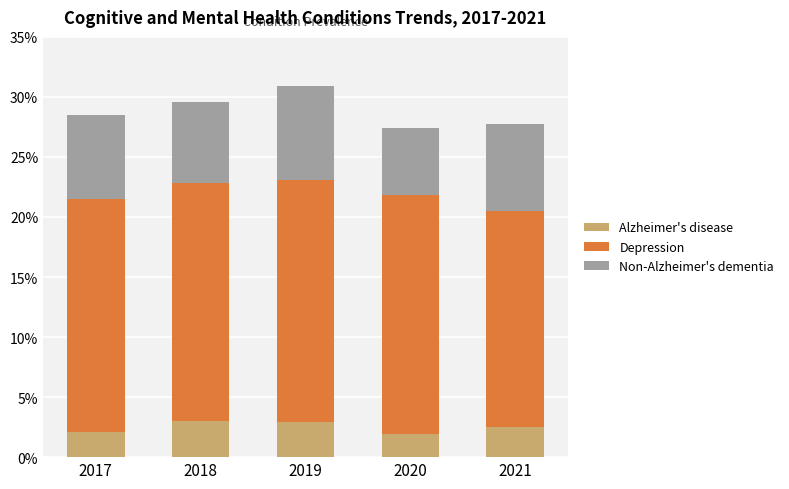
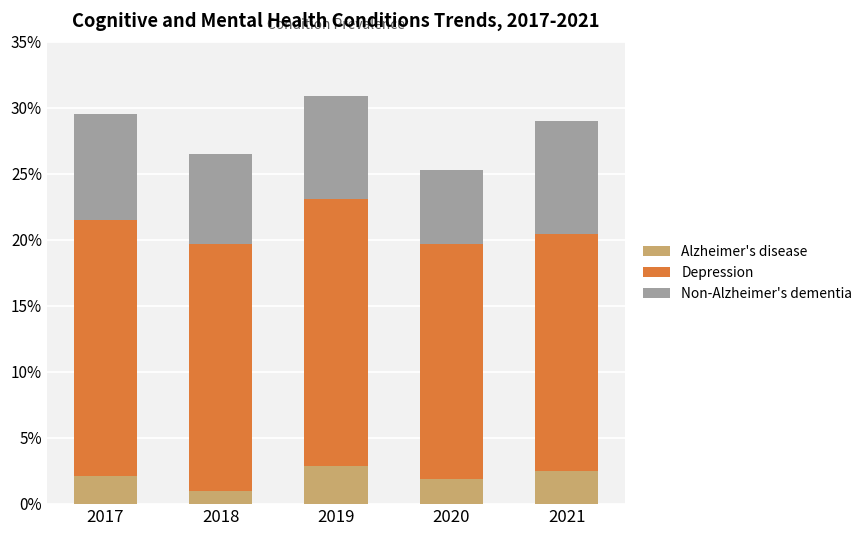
Non-Alzheimer's dementia, 2017: 7.0% -> 8.0%
Alzheimer's disease, 2018: 3.0% -> 1.0%
Depression, 2018: 19.8% -> 18.7%
Depression, 2020: 19.9% -> 17.8%
Non-Alzheimer's dementia, 2021: 7.3% -> 8.6%
